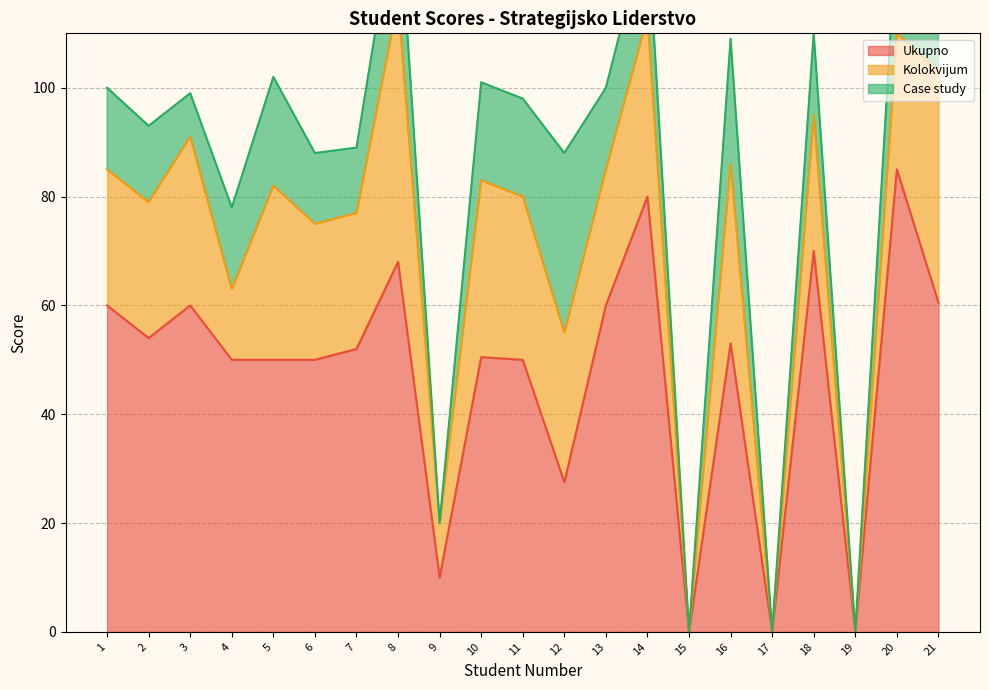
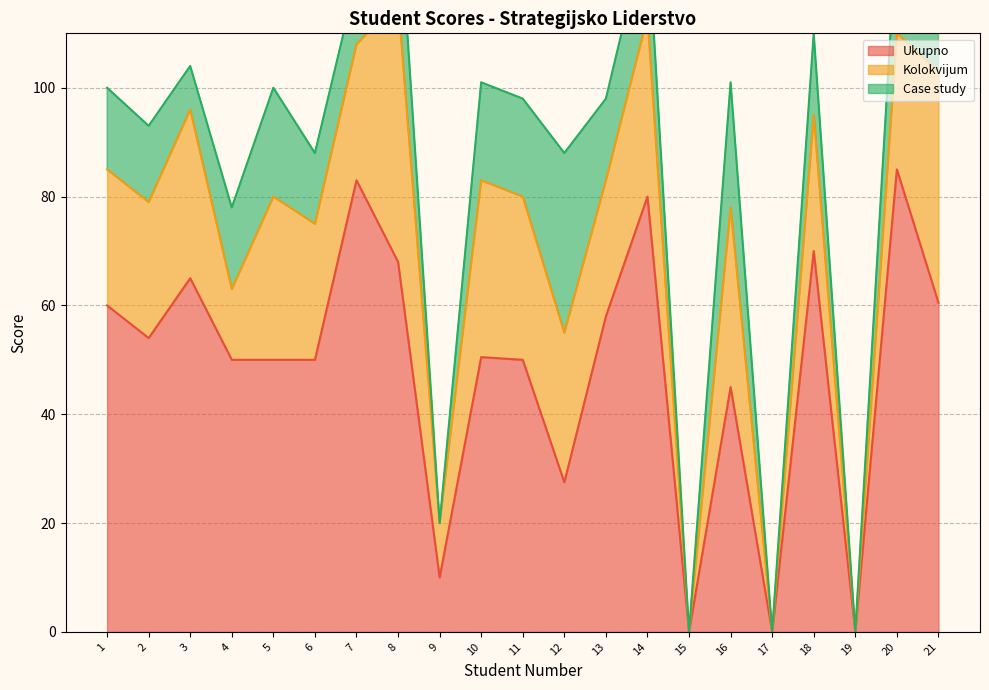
Ukupno, 3: 60 -> 65
Kolokvijum, 5: 32 -> 30
Ukupno, 7: 52 -> 83
Ukupno, 13: 60 -> 58
Ukupno, 16: 53 -> 45
